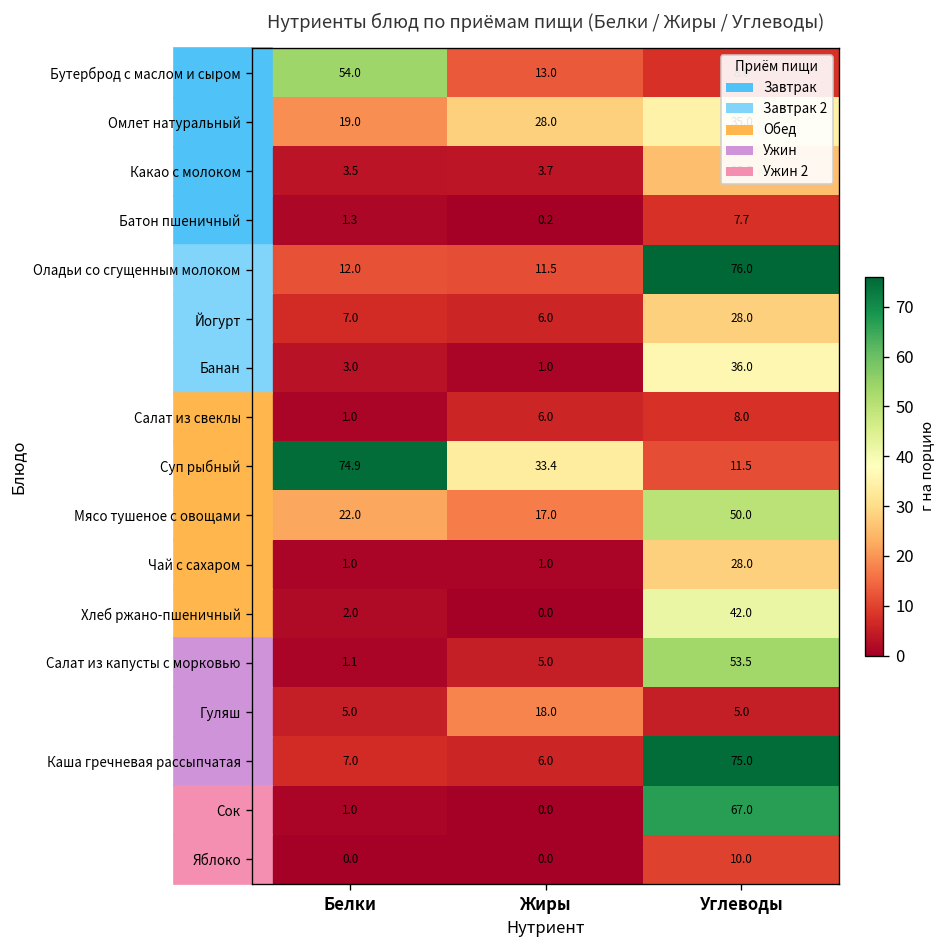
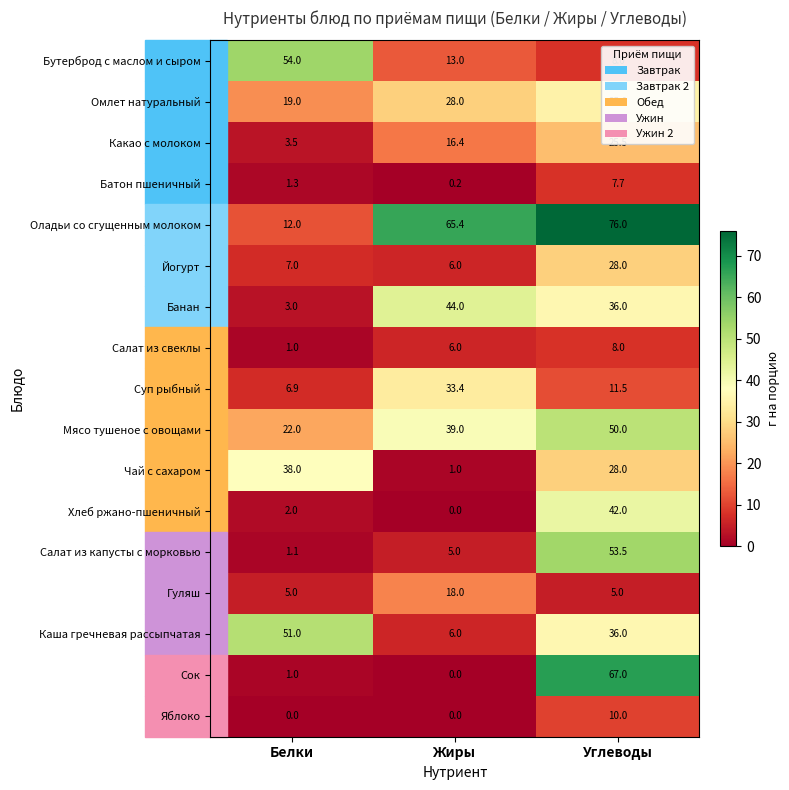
Какао с молоком, Жиры: 3.7 -> 16.4
Оладьи со сгущенным молоком, Жиры: 11.5 -> 65.4
Банан, Жиры: 1.0 -> 44.0
Суп рыбный, Белки: 74.9 -> 6.9
Мясо тушеное с овощами, Жиры: 17.0 -> 39.0
Чай с сахаром, Белки: 1.0 -> 38.0
Каша гречневая рассыпчатая, Белки: 7.0 -> 51.0
Каша гречневая рассыпчатая, Углеводы: 75.0 -> 36.0
